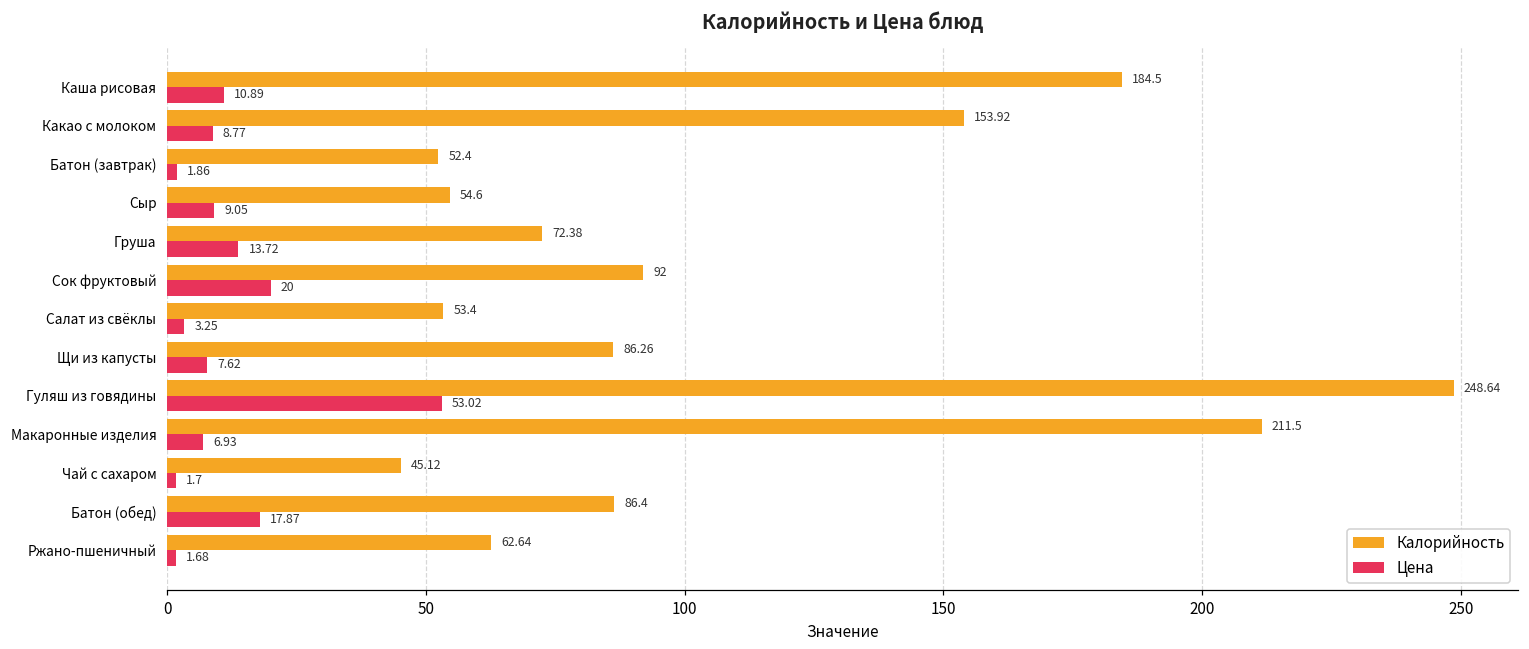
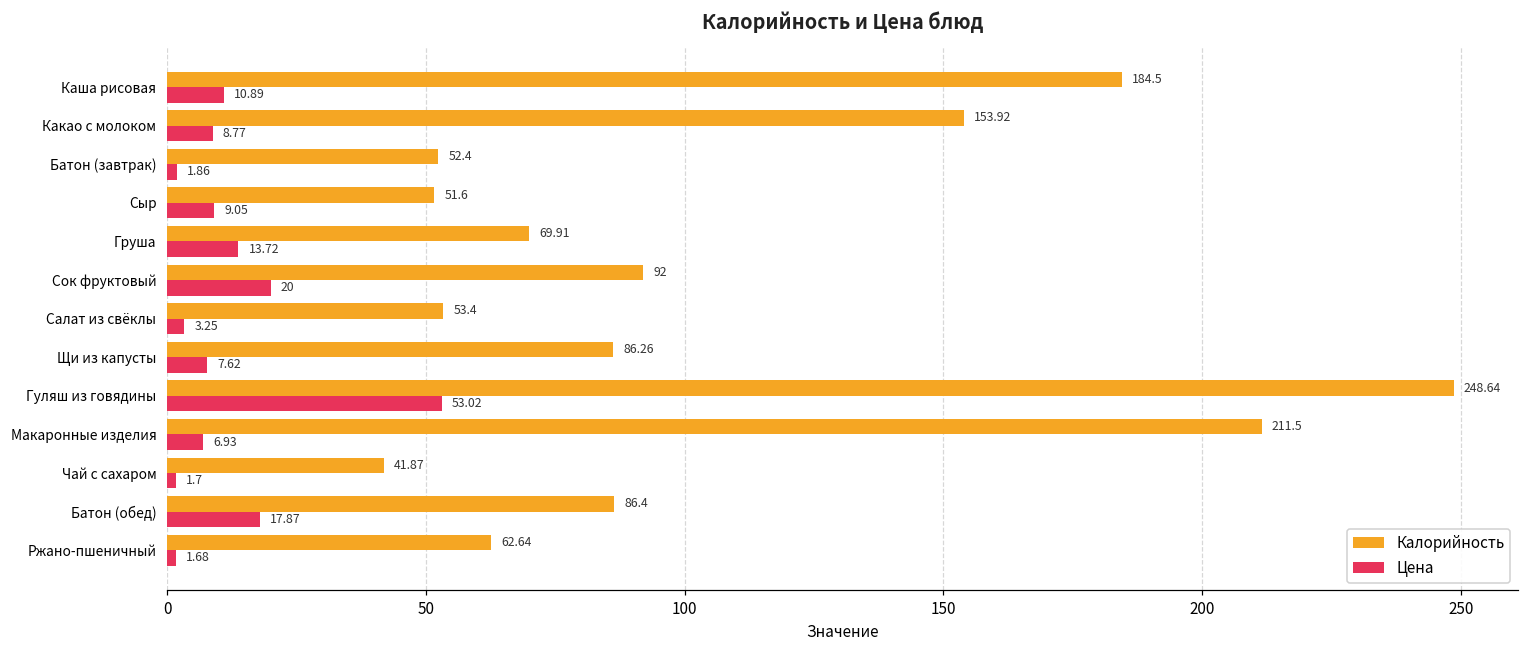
Калорийность, Сыр: 54.6 -> 51.6
Калорийность, Груша: 72.38 -> 69.91
Калорийность, Чай с сахаром: 45.12 -> 41.87
